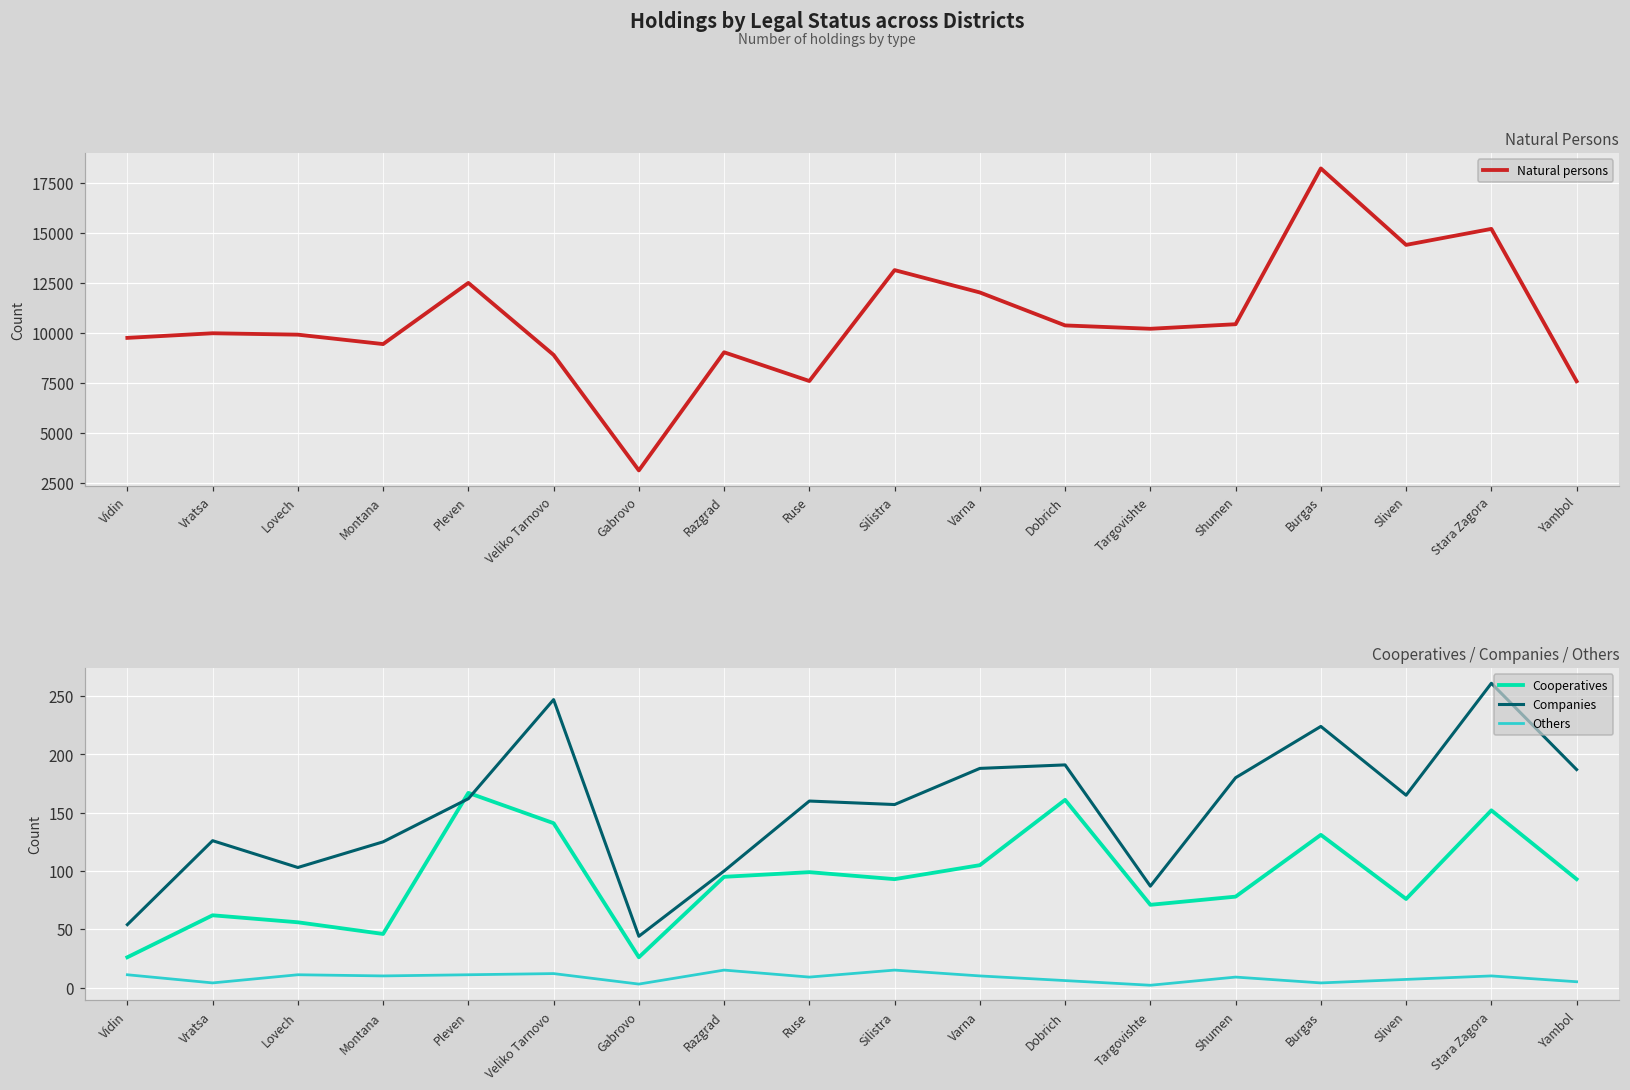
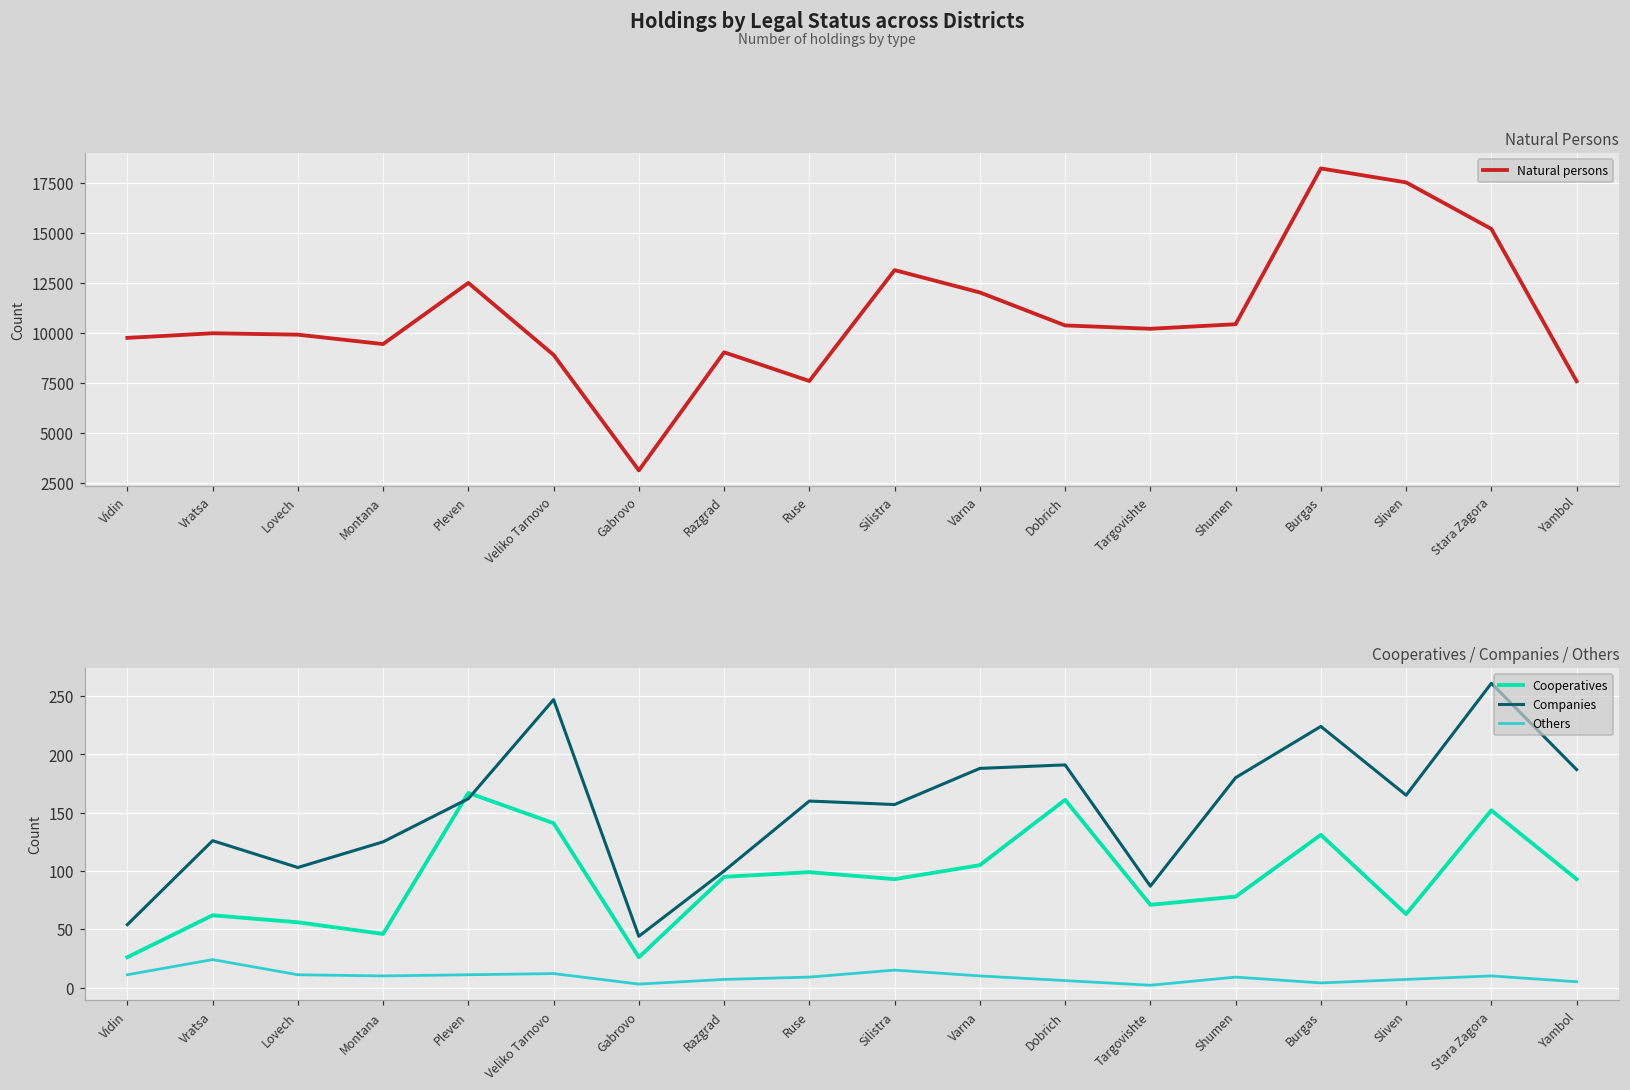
Natural Persons, Sliven: 14400 -> 17500
Cooperatives / Companies / Others, Others, Vratsa: 4 -> 24
Cooperatives / Companies / Others, Others, Razgrad: 15 -> 7
Cooperatives / Companies / Others, Cooperatives, Sliven: 76 -> 63
